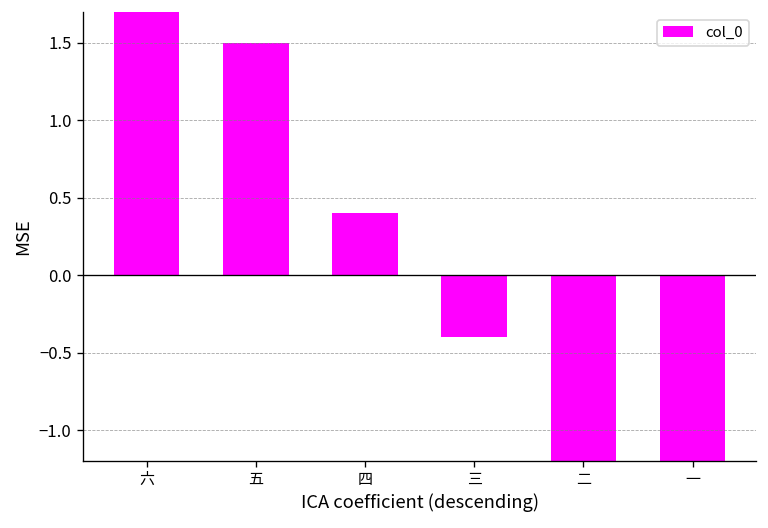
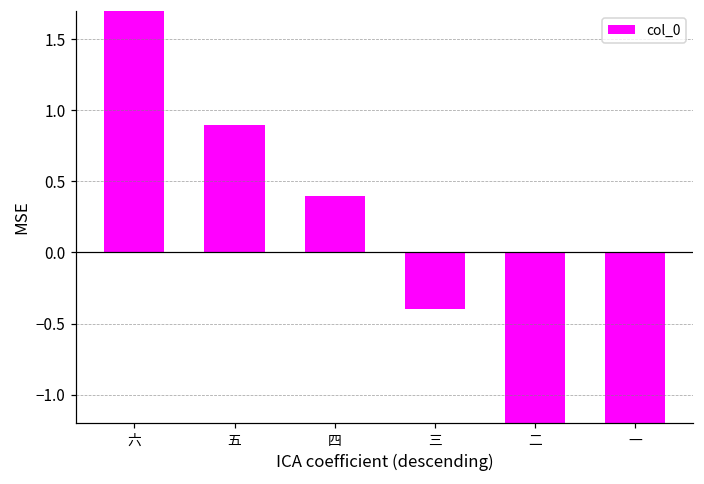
五: 1.50 -> 0.90
